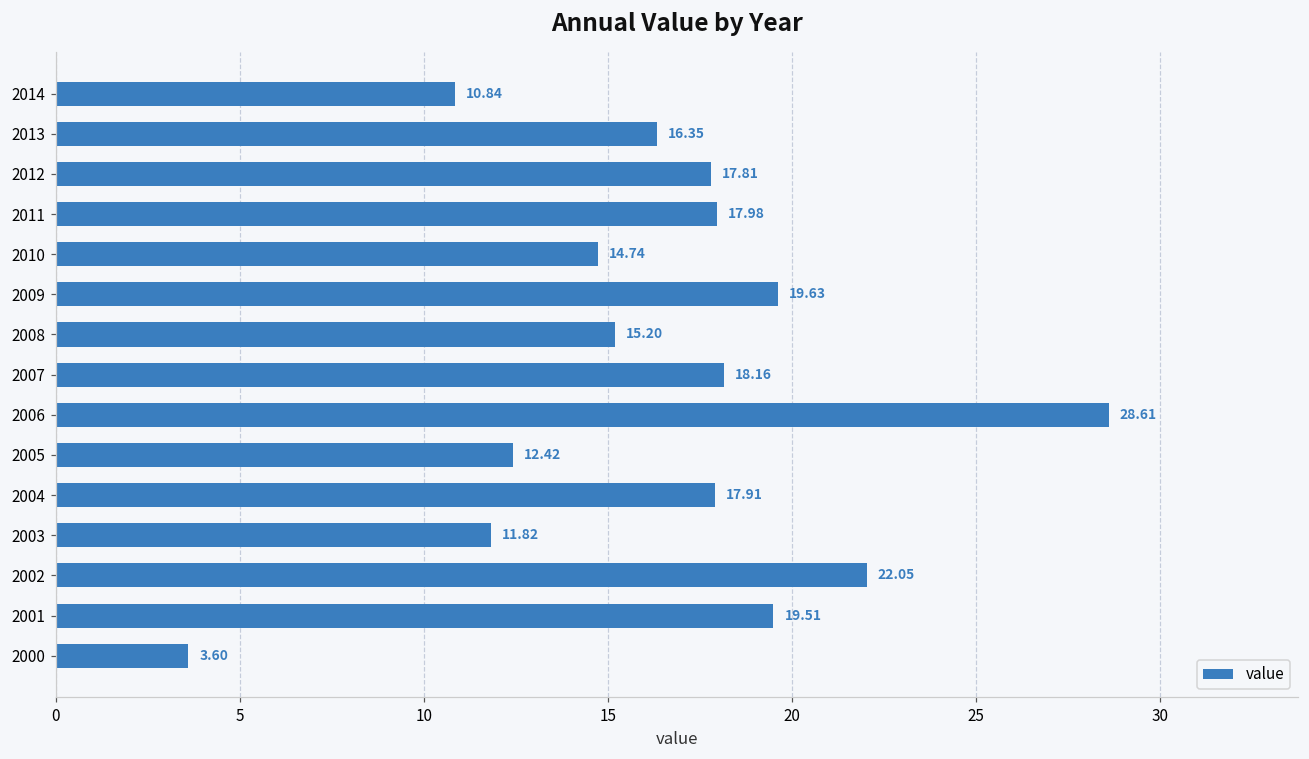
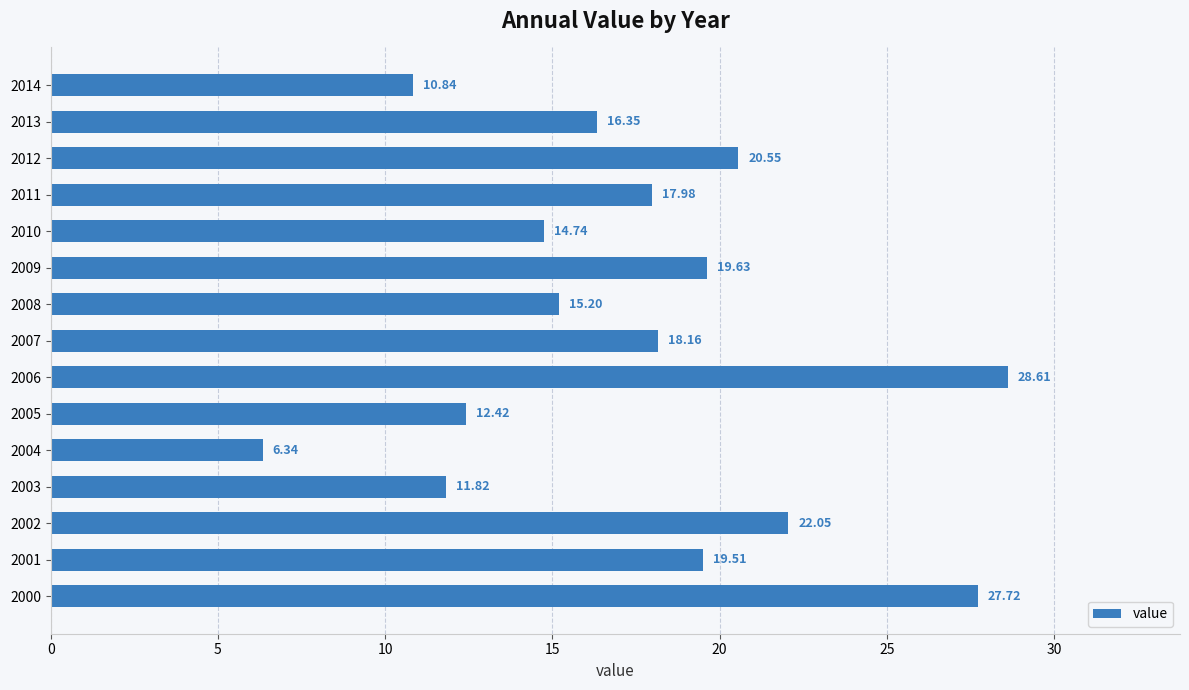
2012: 17.81 -> 20.55
2004: 17.91 -> 6.34
2000: 3.60 -> 27.72
